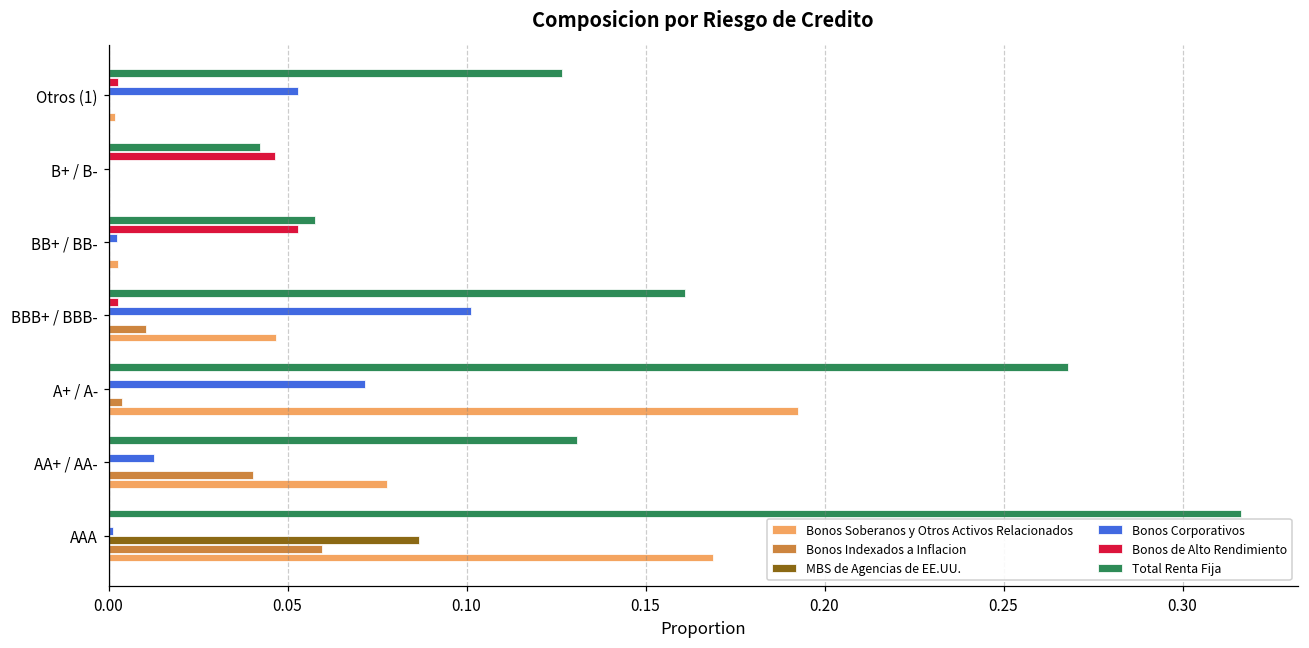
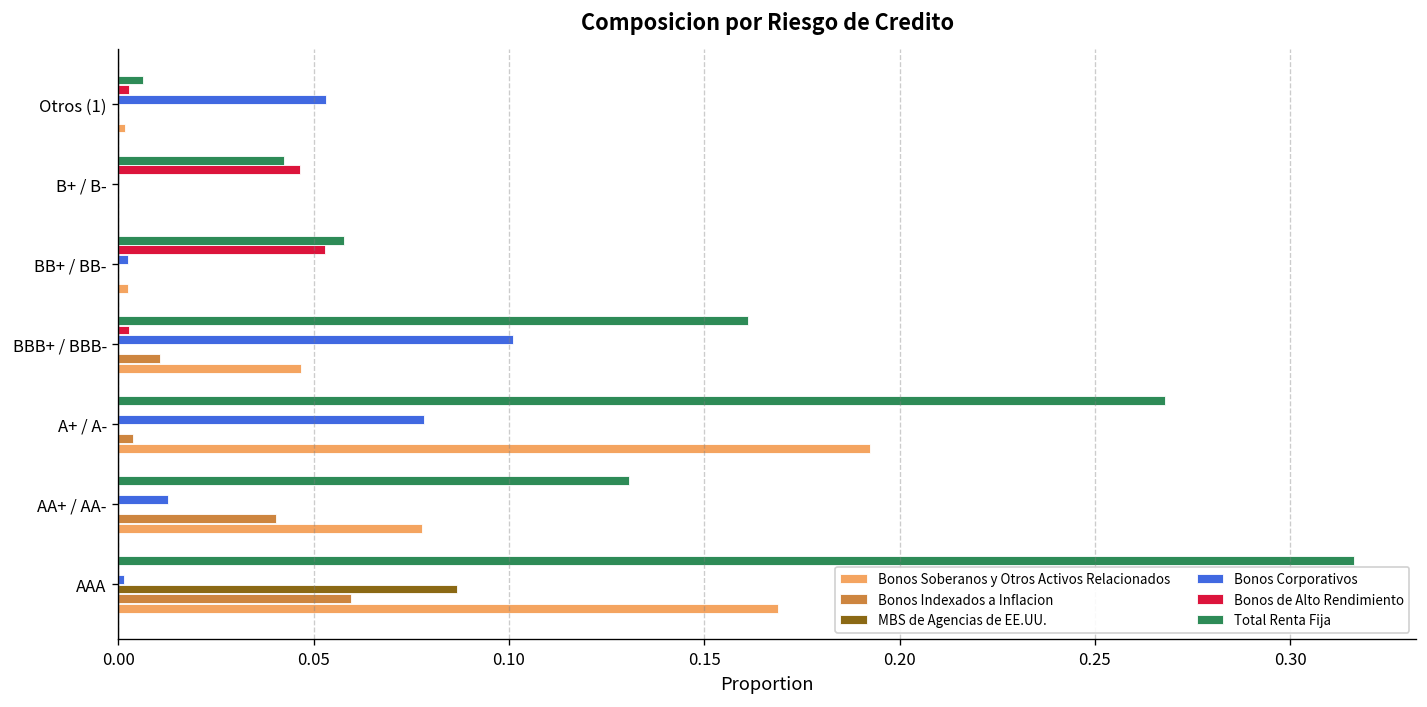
Total Renta Fija, Otros (1): 0.127 -> 0.006
Bonos Corporativos, A+ / A-: 0.072 -> 0.078
